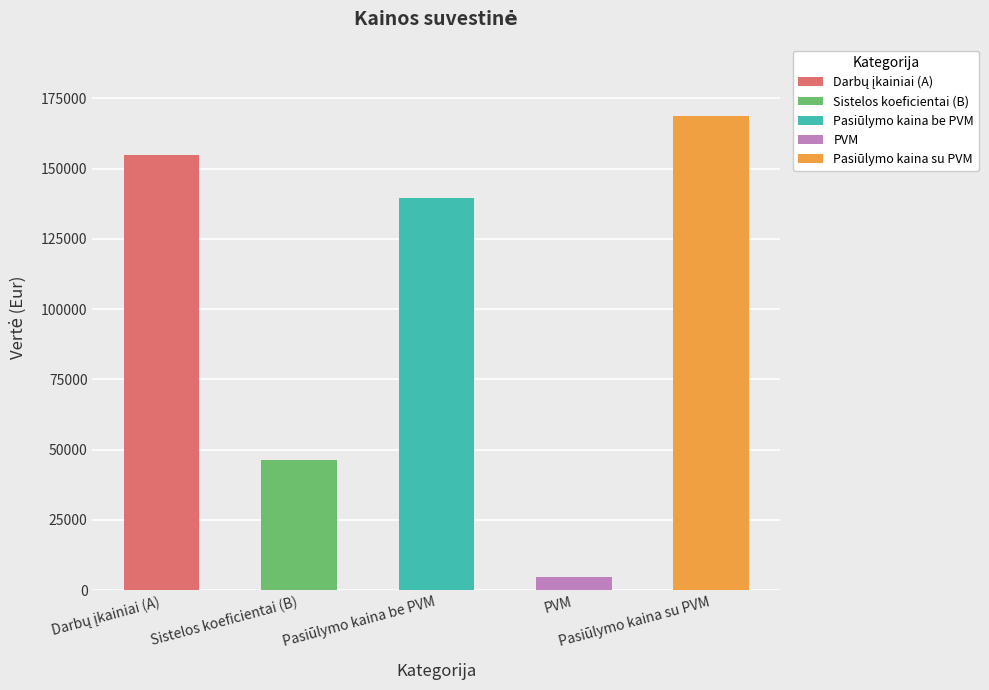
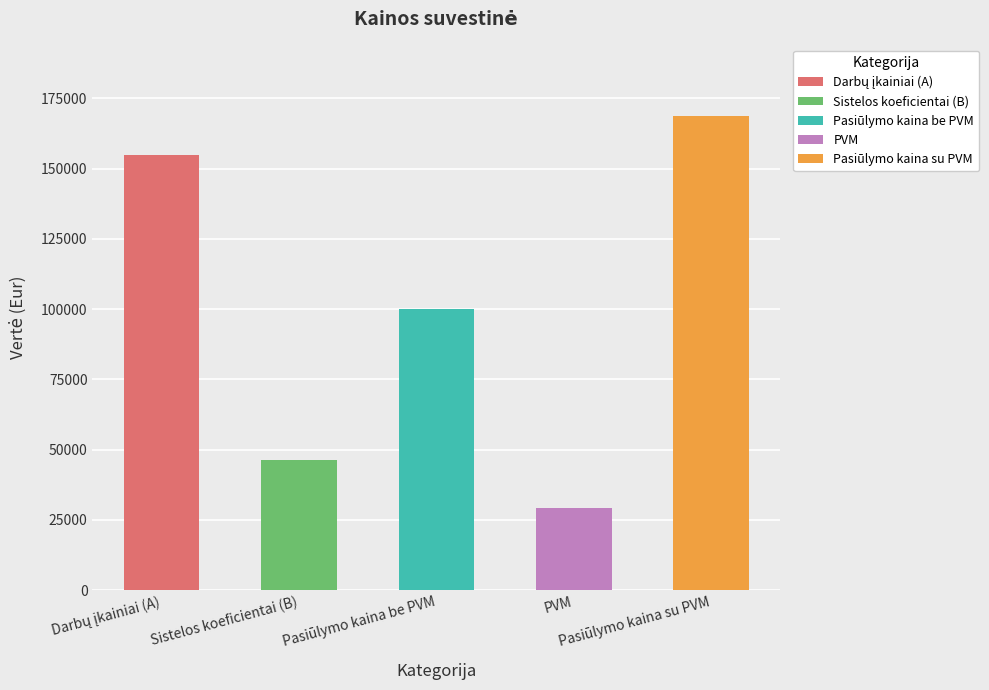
Pasiūlymo kaina be PVM: 140000 -> 100000
PVM: 5000 -> 29000
